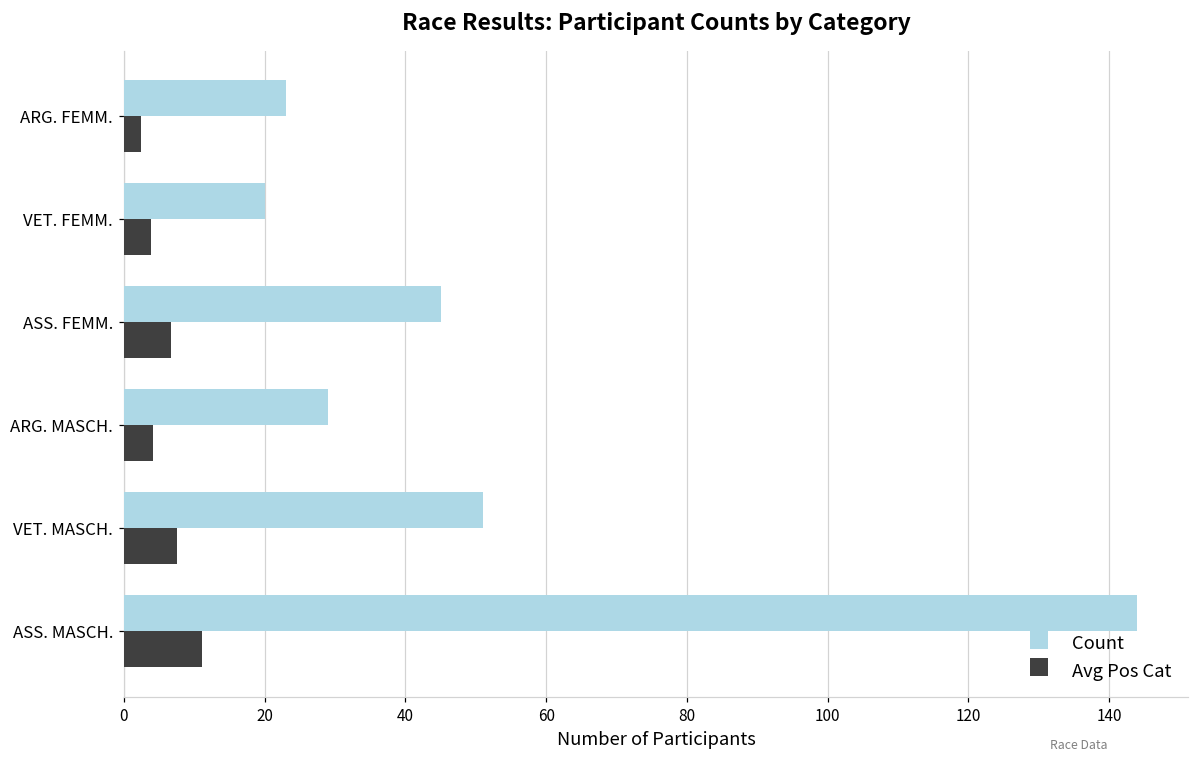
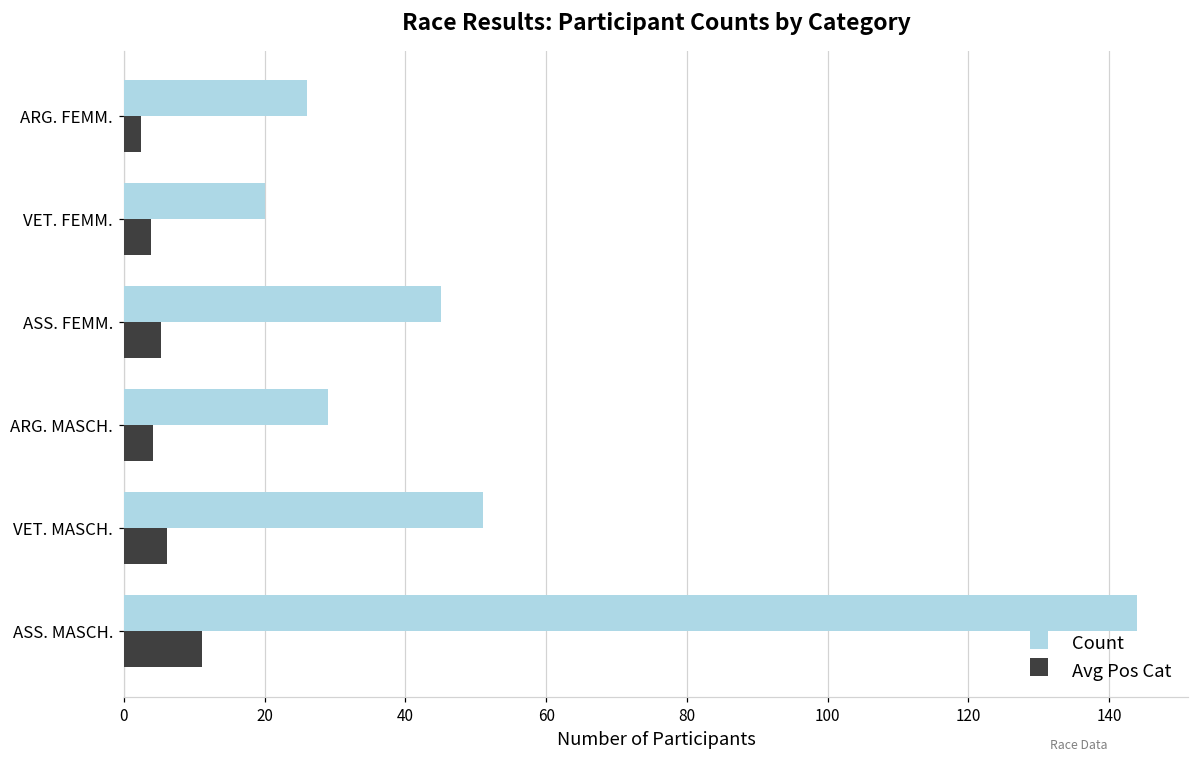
Count, ARG. FEMM.: 23 -> 26
Avg Pos Cat, ASS. FEMM.: 7 -> 5
Avg Pos Cat, VET. MASCH.: 8 -> 6
